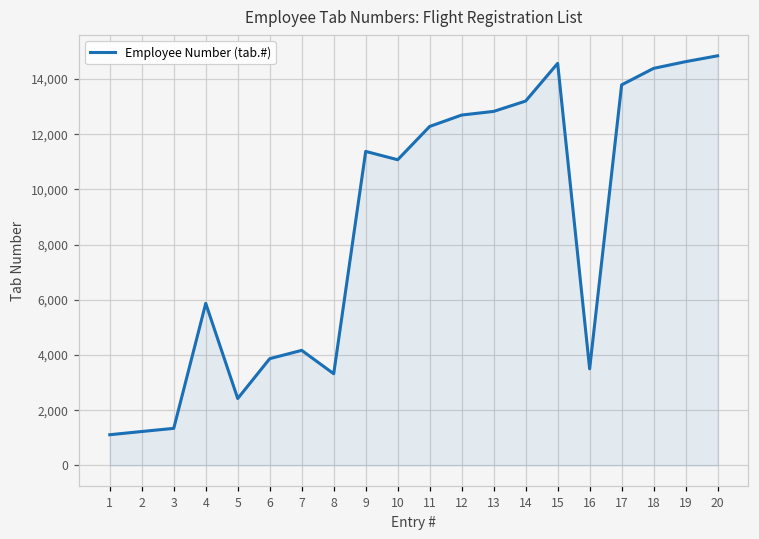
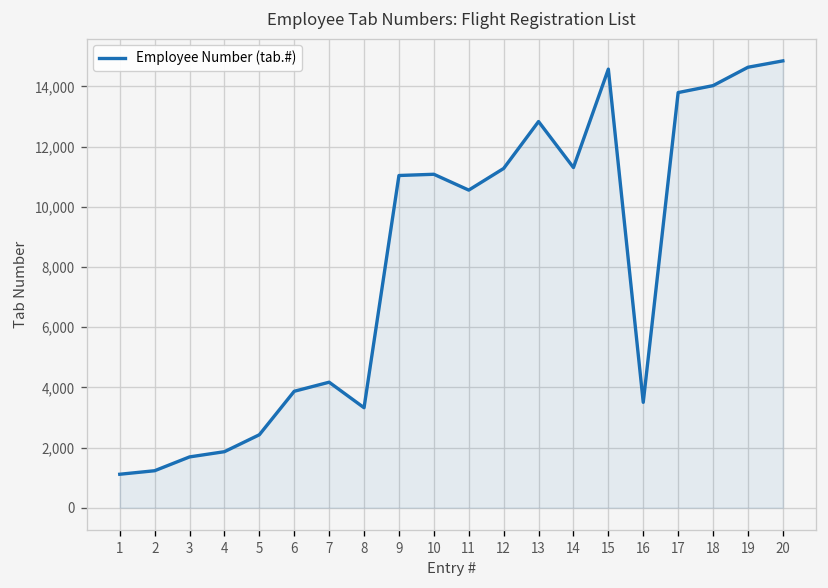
3: 1,300 -> 1,700
4: 5,900 -> 1,900
9: 11,400 -> 11,000
11: 12,300 -> 10,600
12: 12,700 -> 11,300
14: 13,200 -> 11,300
18: 14,400 -> 14,000
